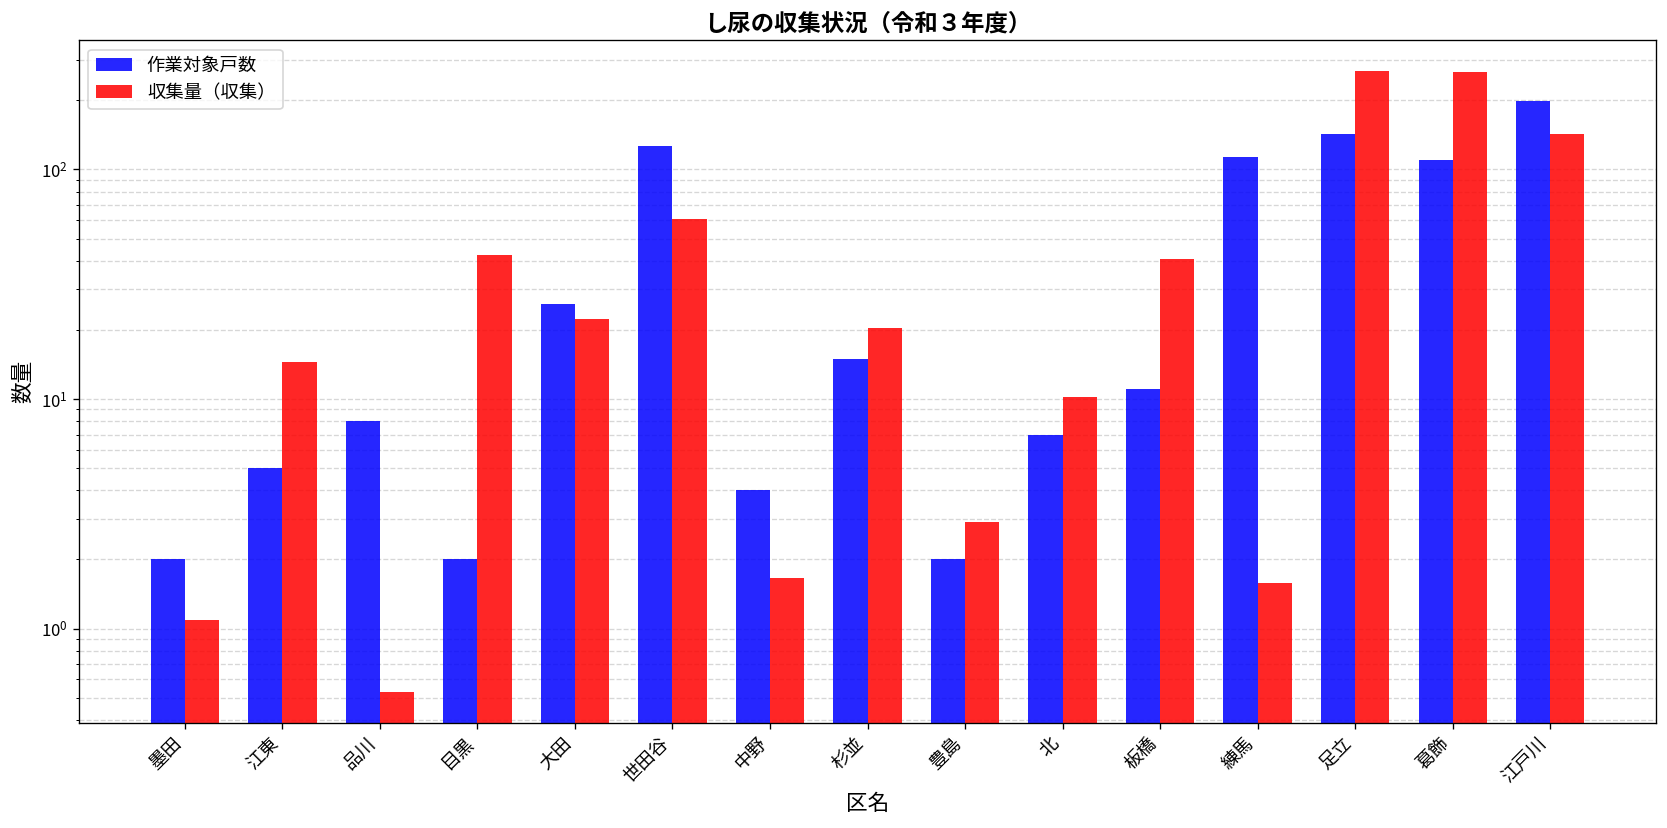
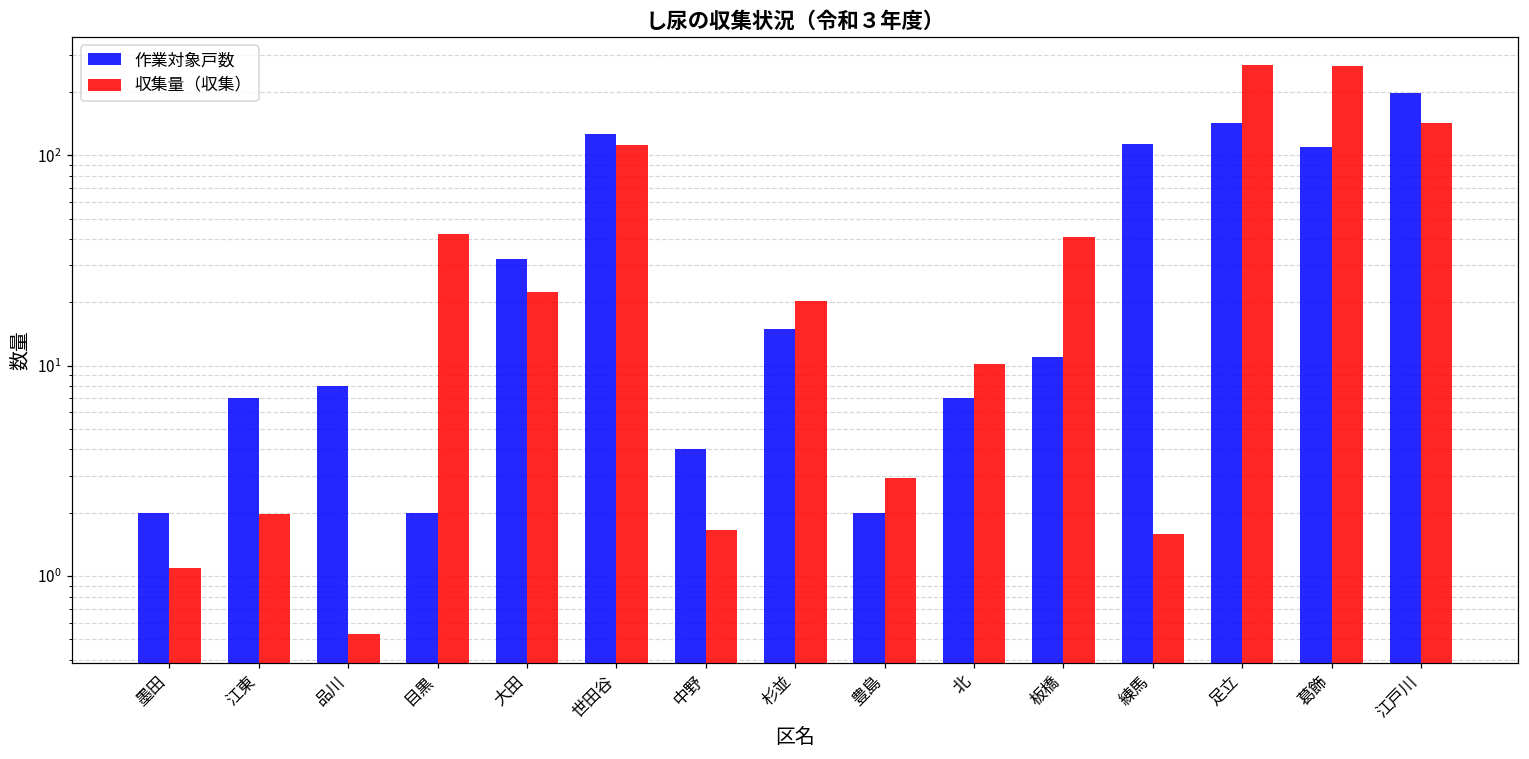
作業対象戸数, 江東: 5 -> 7
収集量（収集）, 江東: 14 -> 2.0
作業対象戸数, 大田: 26 -> 32
収集量（収集）, 世田谷: 61 -> 110
